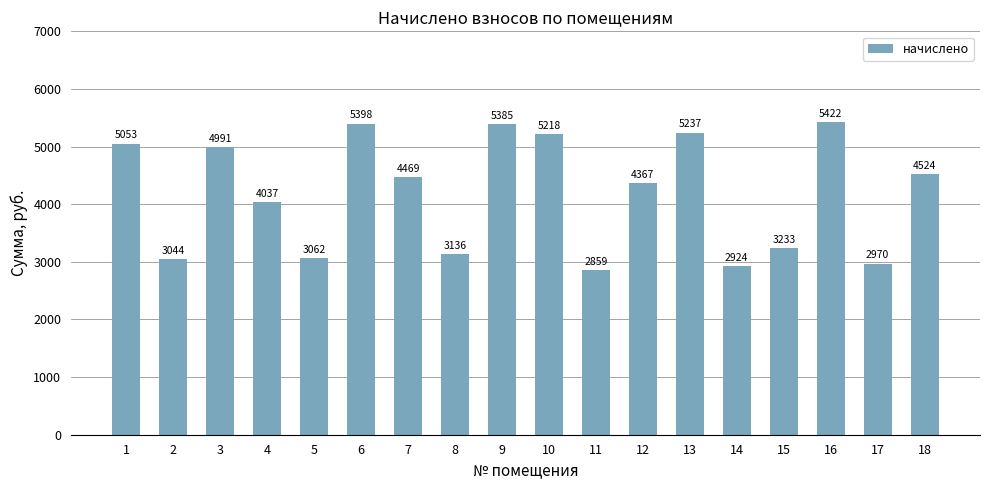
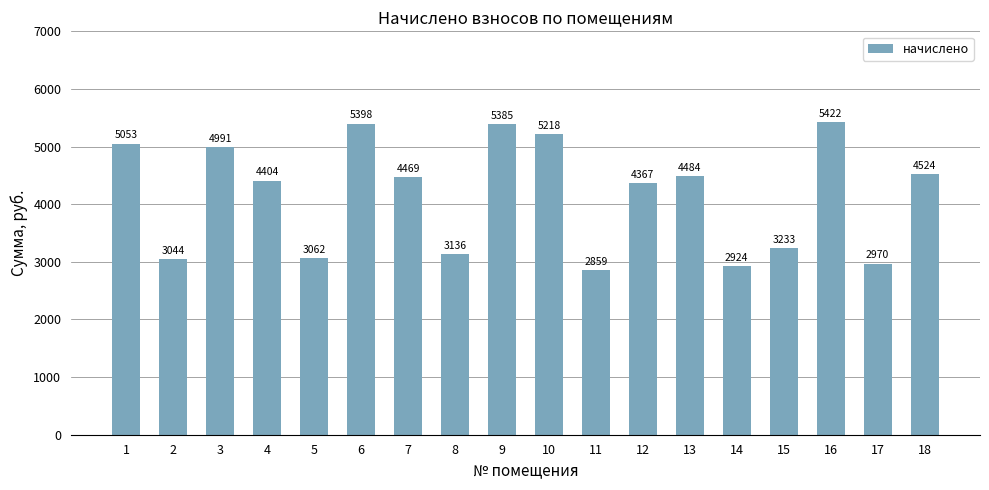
4: 4037 -> 4404
13: 5237 -> 4484
